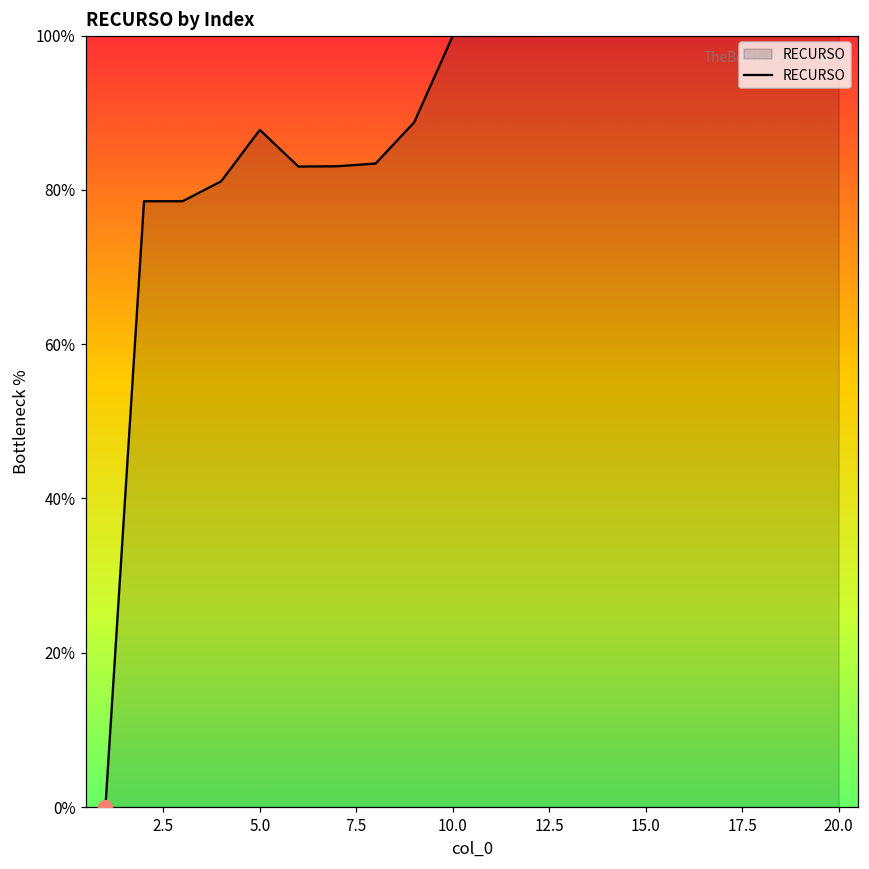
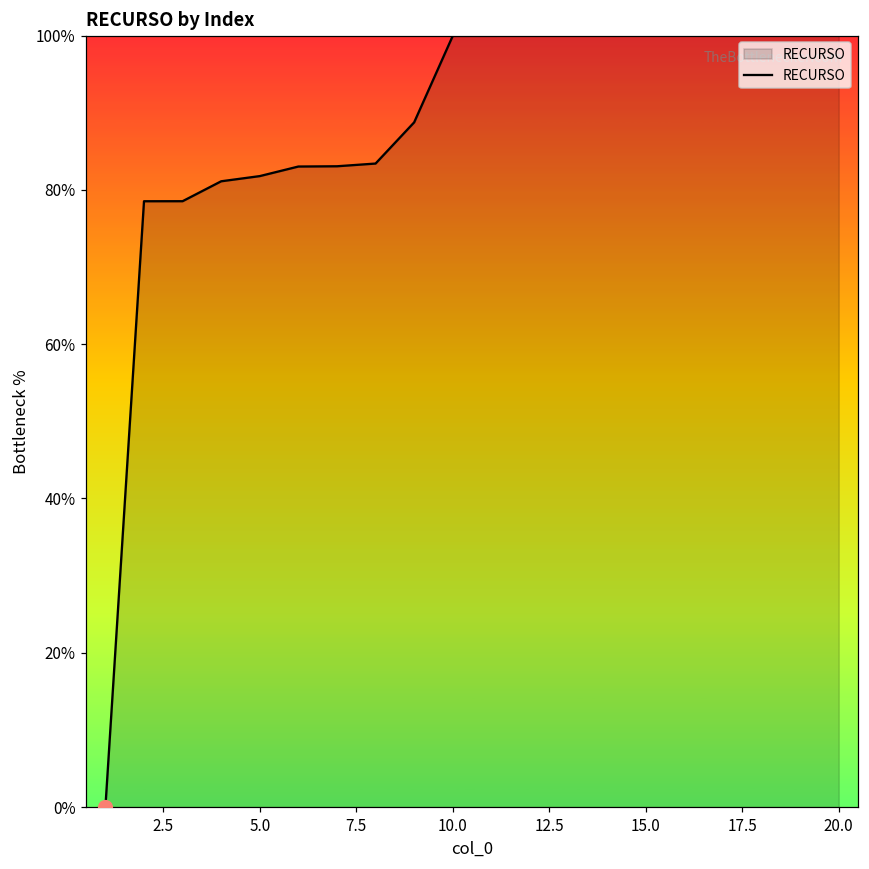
RECURSO, 5.0: 88% -> 82%
